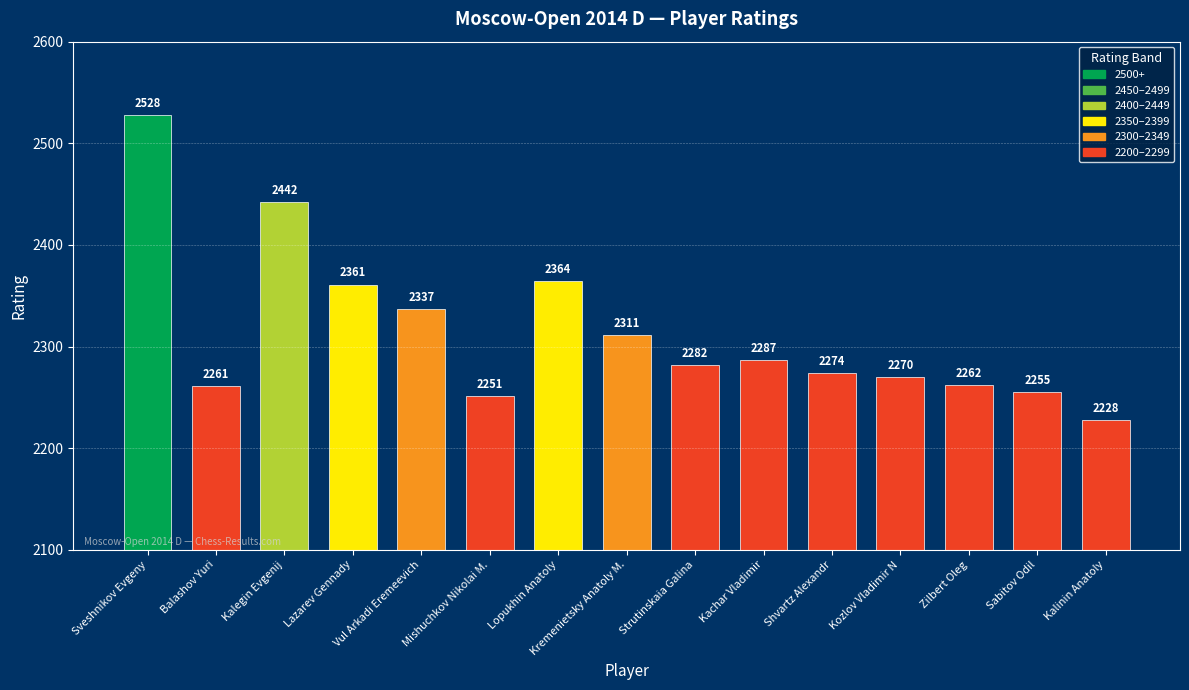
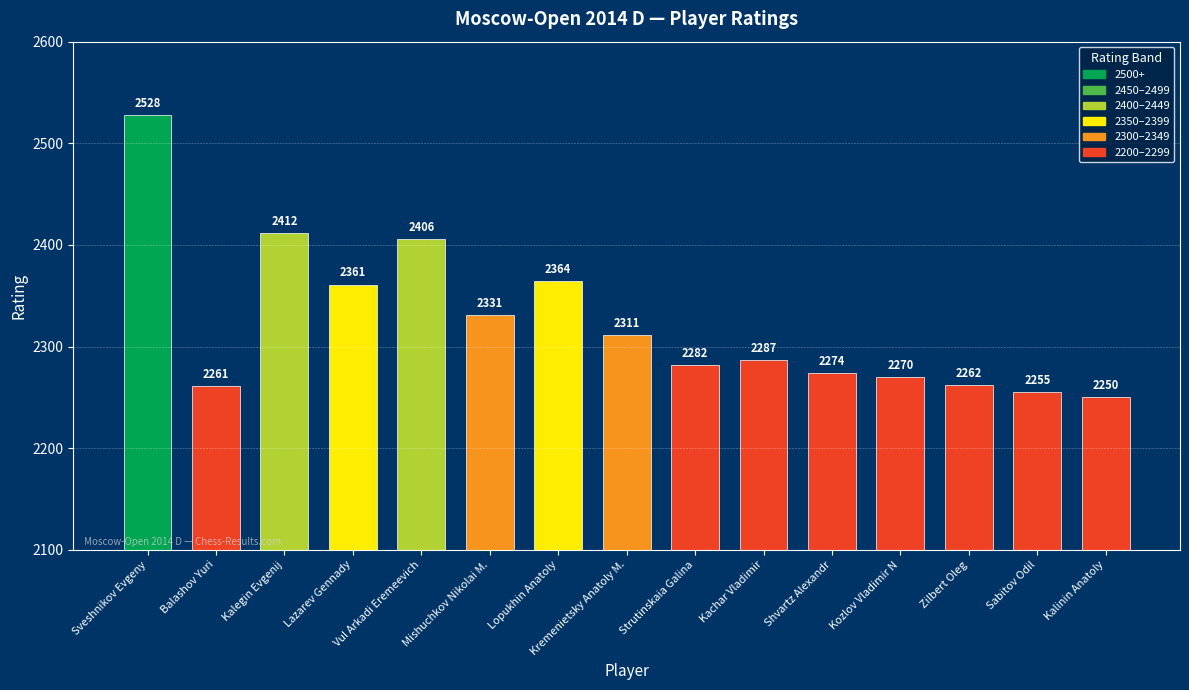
Kalegin Evgenij: 2442 -> 2412
Vul Arkadi Eremeevich: 2337 -> 2406
Mishuchkov Nikolai M.: 2251 -> 2331
Kalinin Anatoly: 2228 -> 2250
